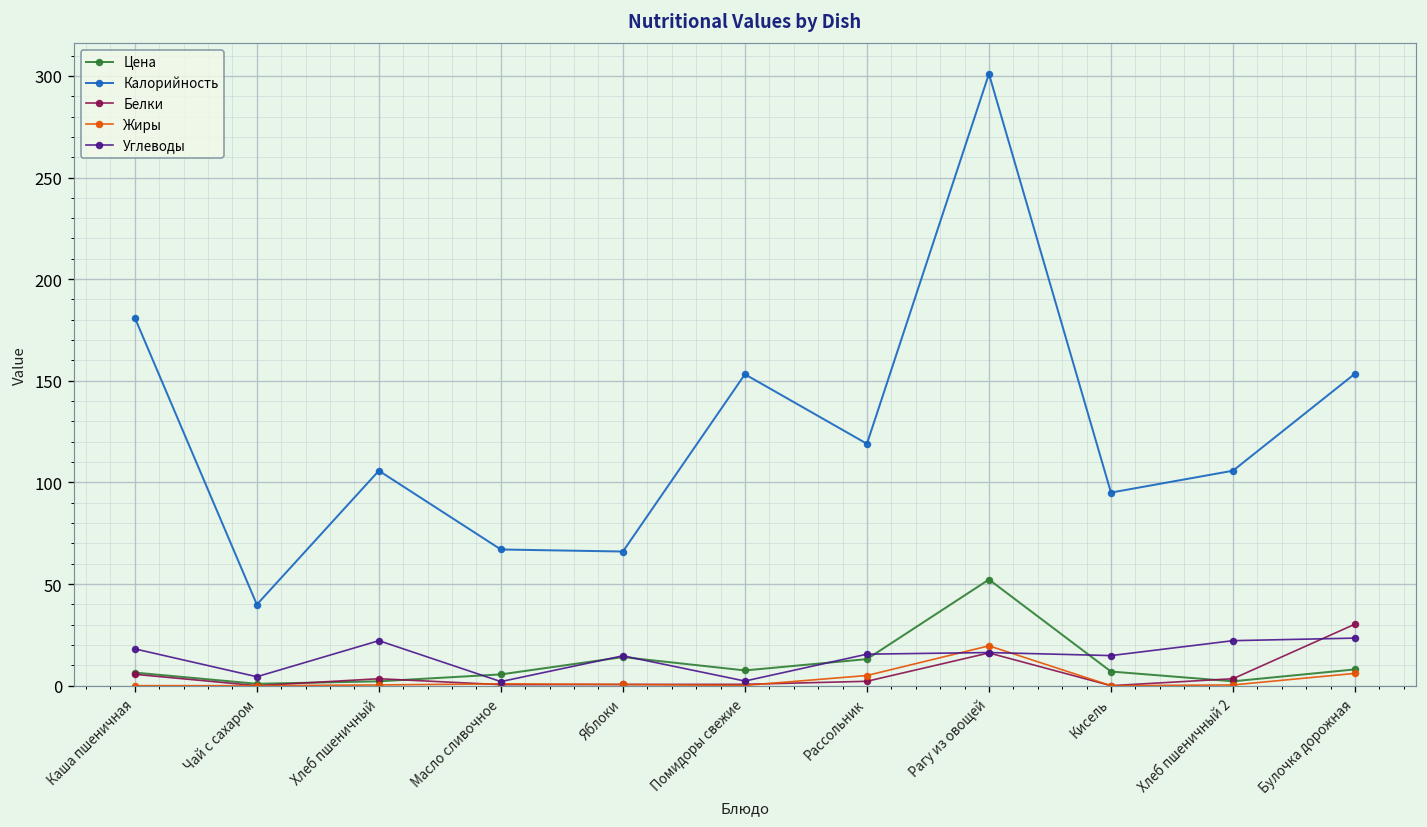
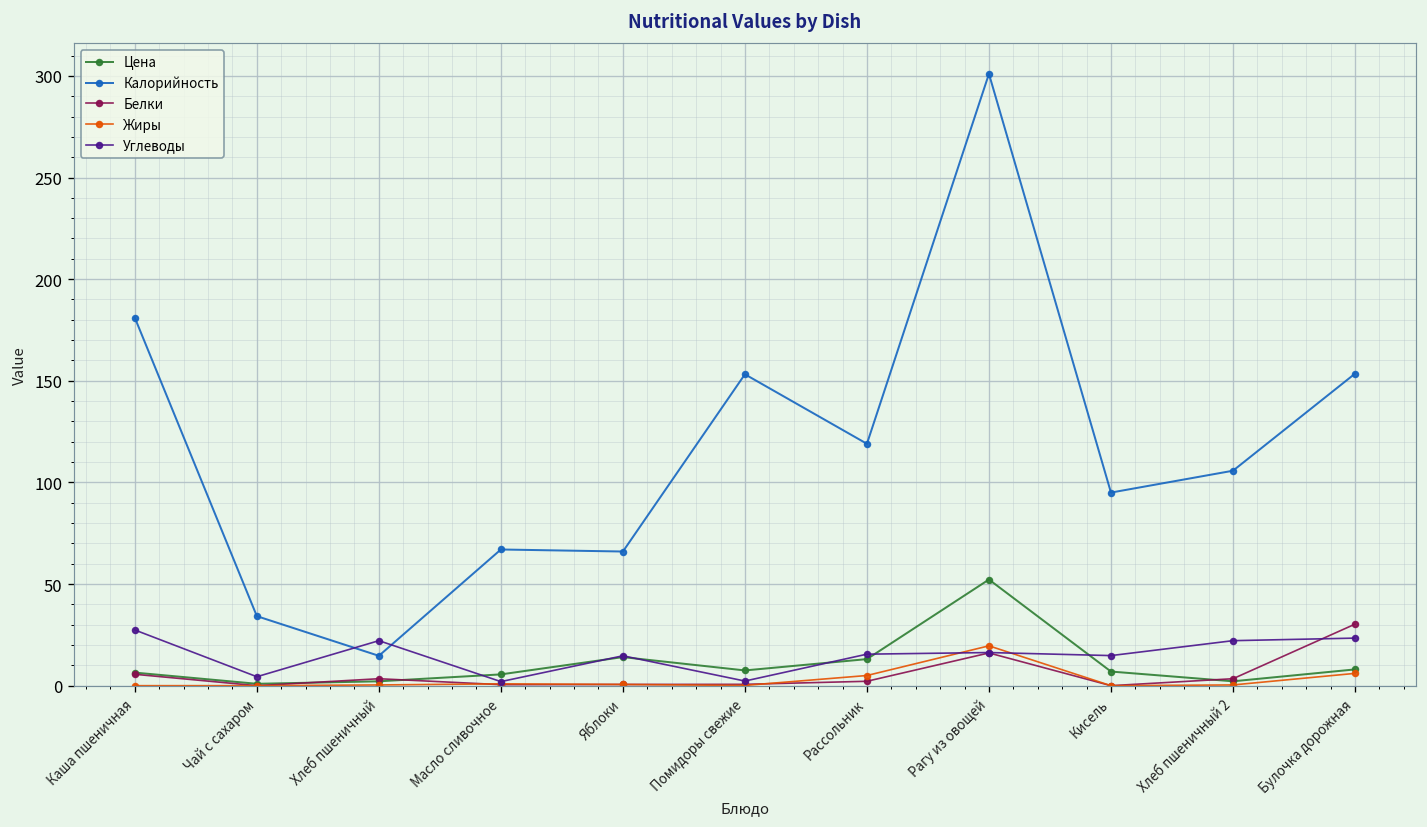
Углеводы, Каша пшеничная: 18 -> 27
Калорийность, Чай с сахаром: 40 -> 34
Калорийность, Хлеб пшеничный: 106 -> 15
